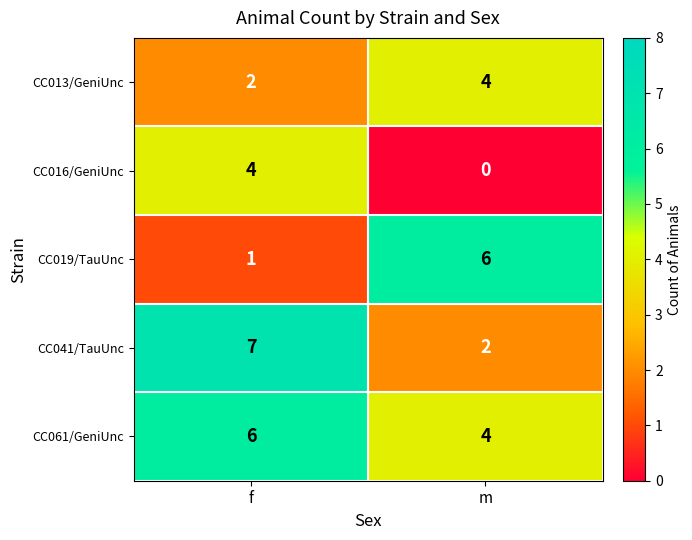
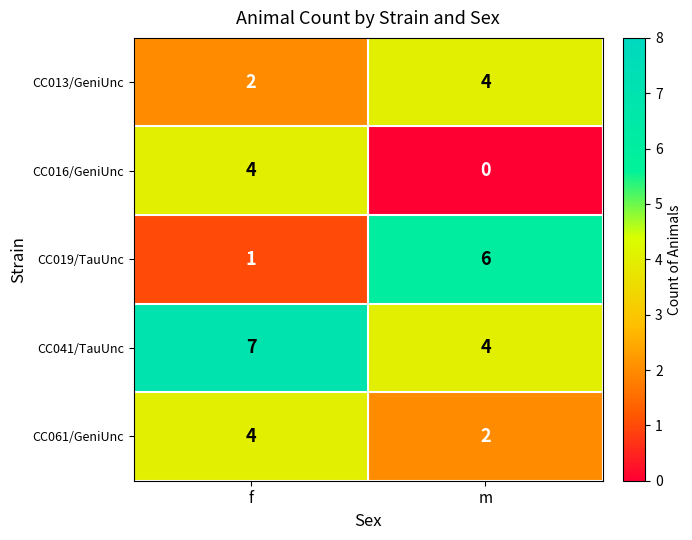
CC041/TauUnc, m: 2 -> 4
CC061/GeniUnc, f: 6 -> 4
CC061/GeniUnc, m: 4 -> 2
